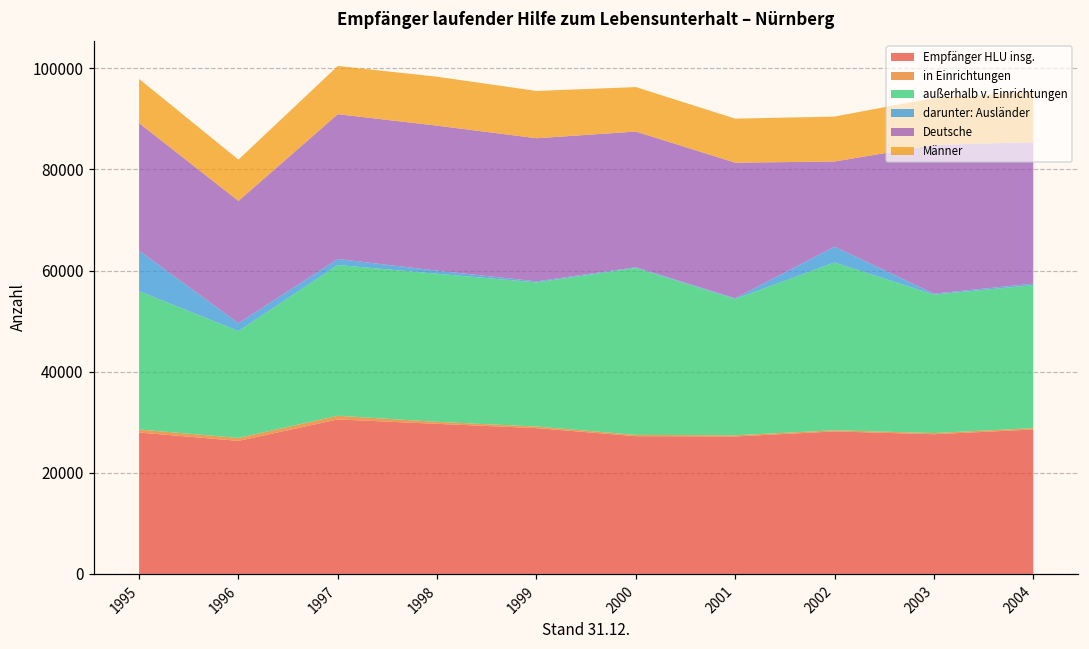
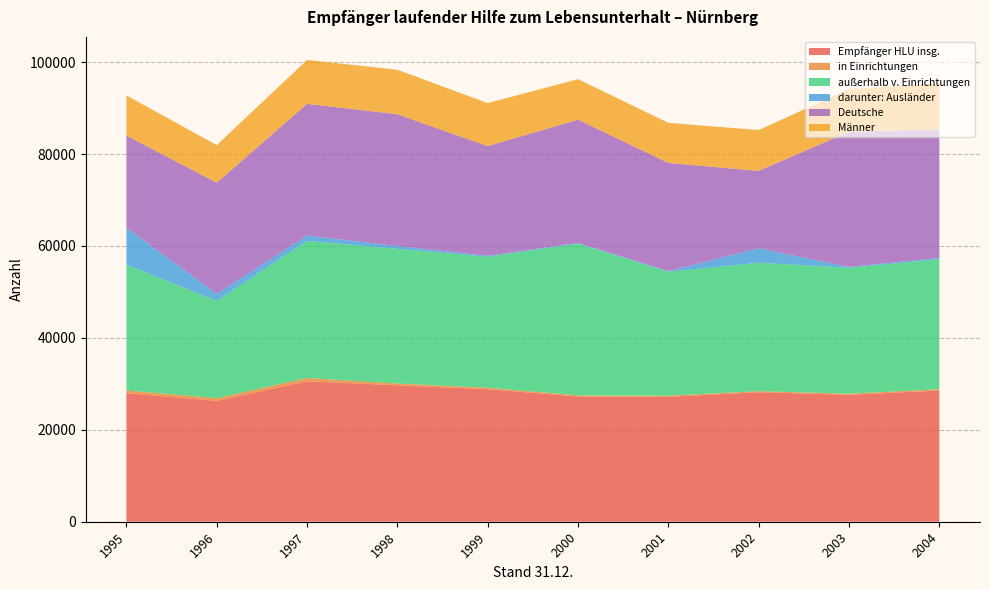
Deutsche, 1995: 25000 -> 20000
Deutsche, 1999: 28000 -> 24000
Deutsche, 2001: 27000 -> 24000
außerhalb v. Einrichtungen, 2002: 33000 -> 28000
